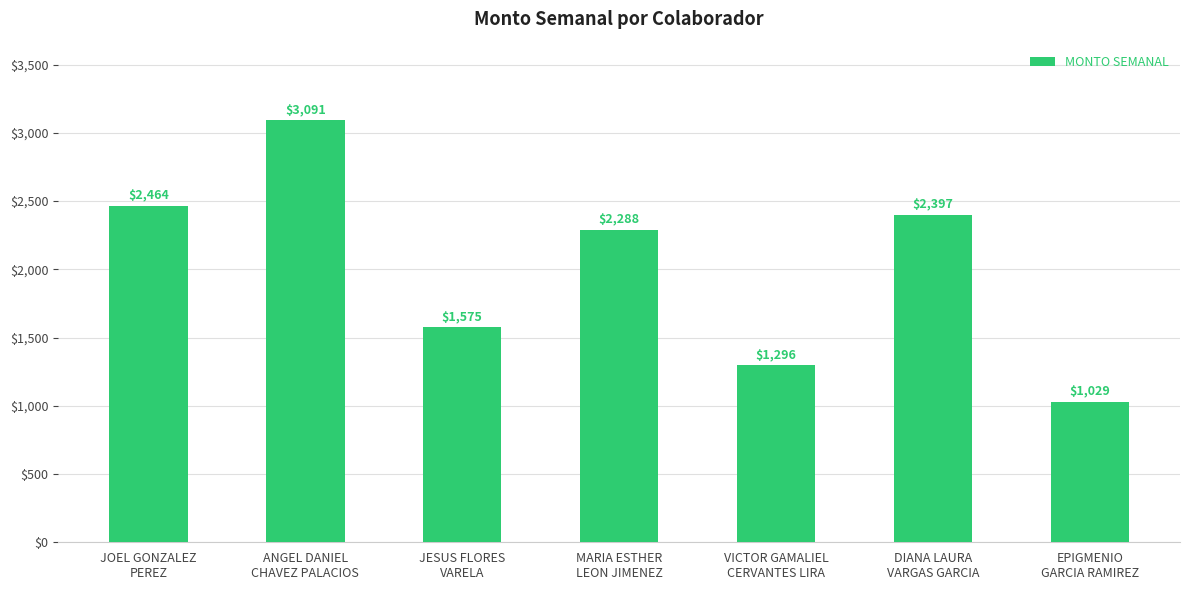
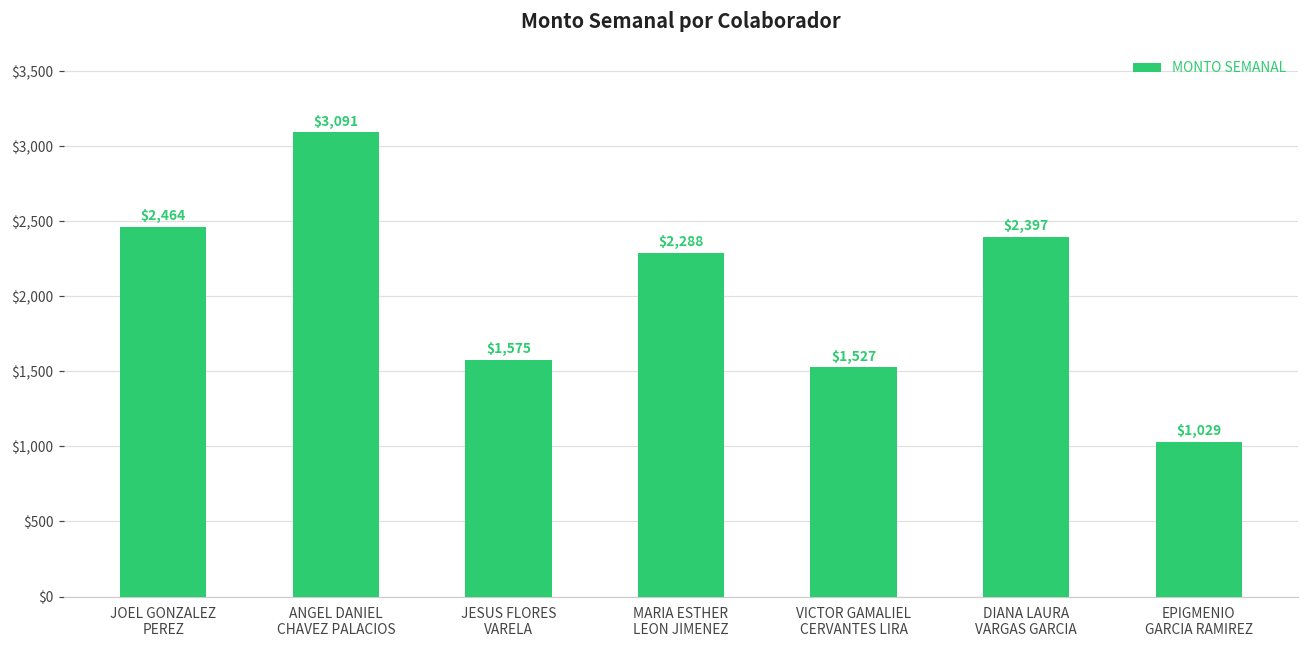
VICTOR GAMALIEL CERVANTES LIRA: $1,296 -> $1,527
